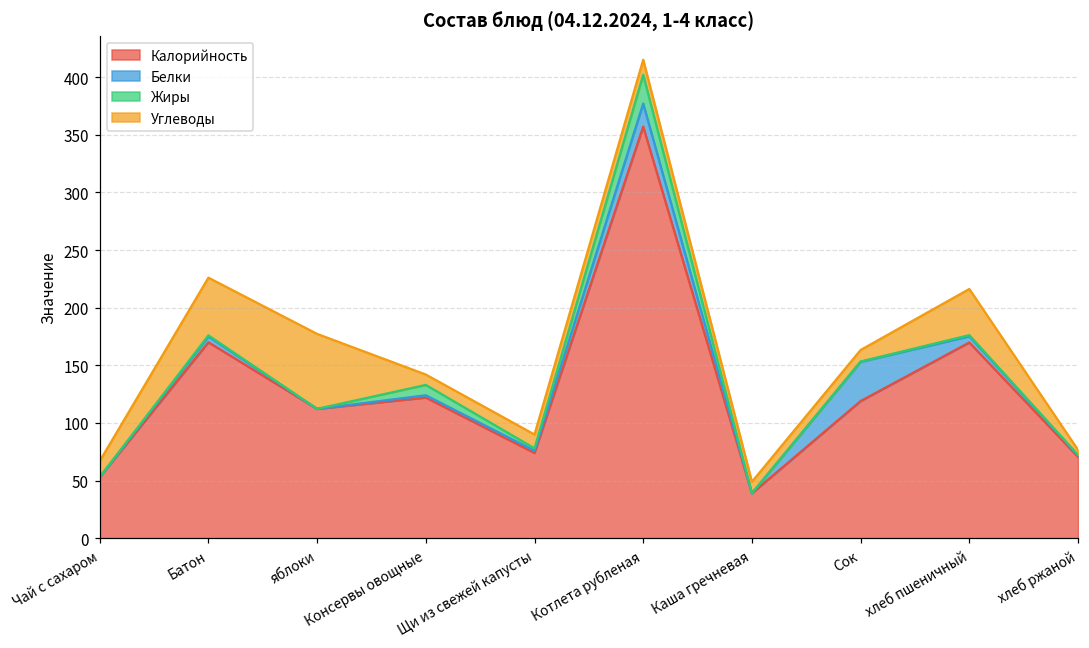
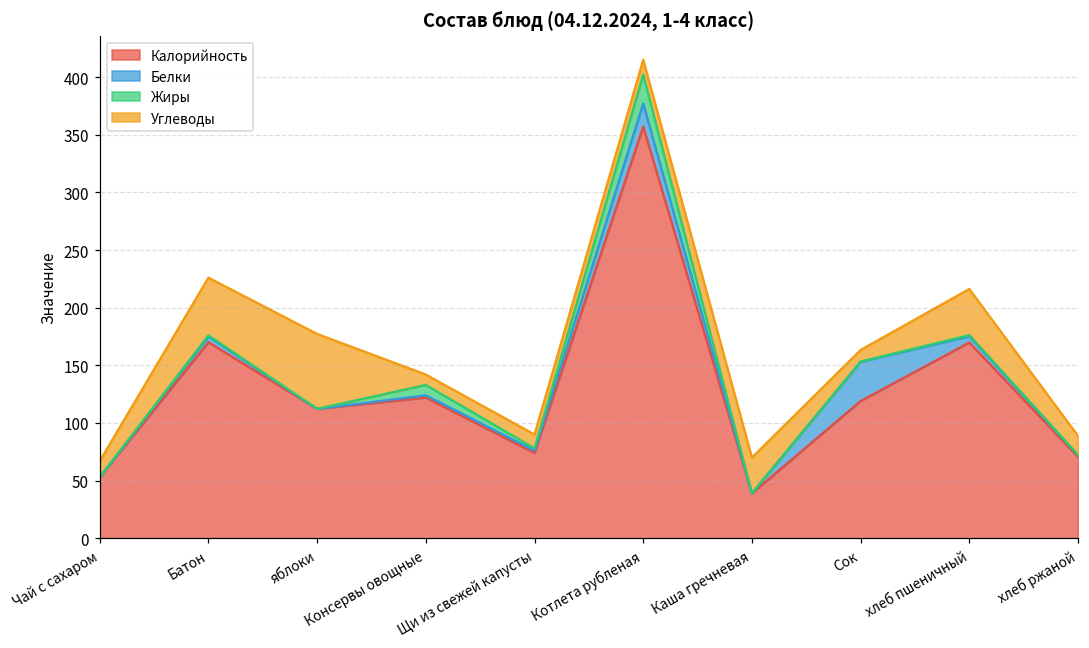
Углеводы, Каша гречневая: 10 -> 31
Углеводы, хлеб ржаной: 4 -> 17
